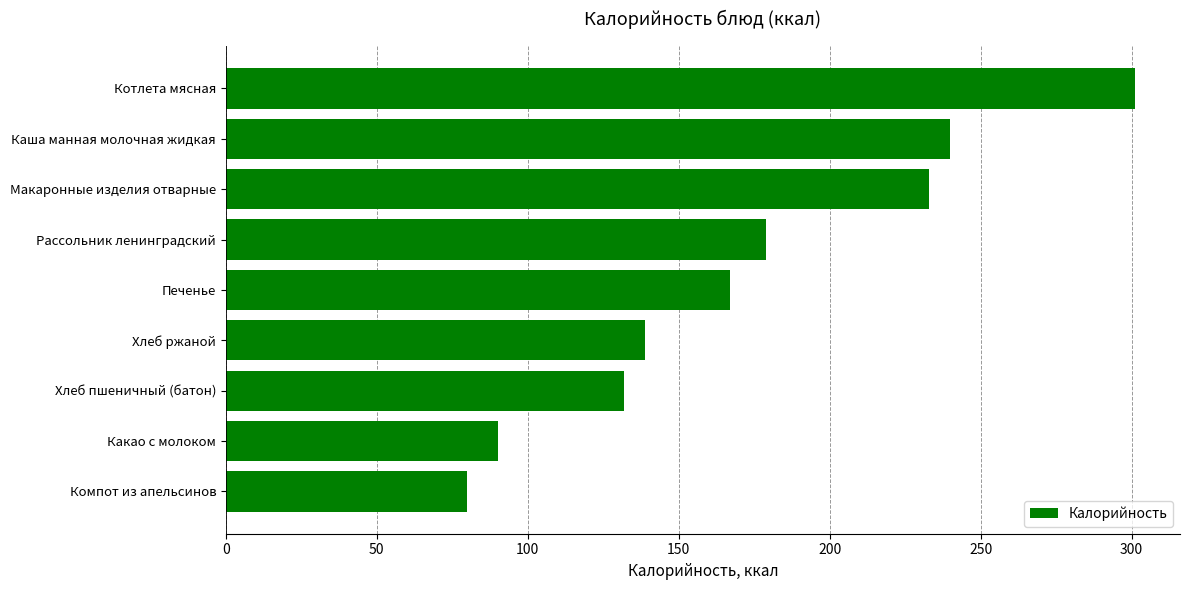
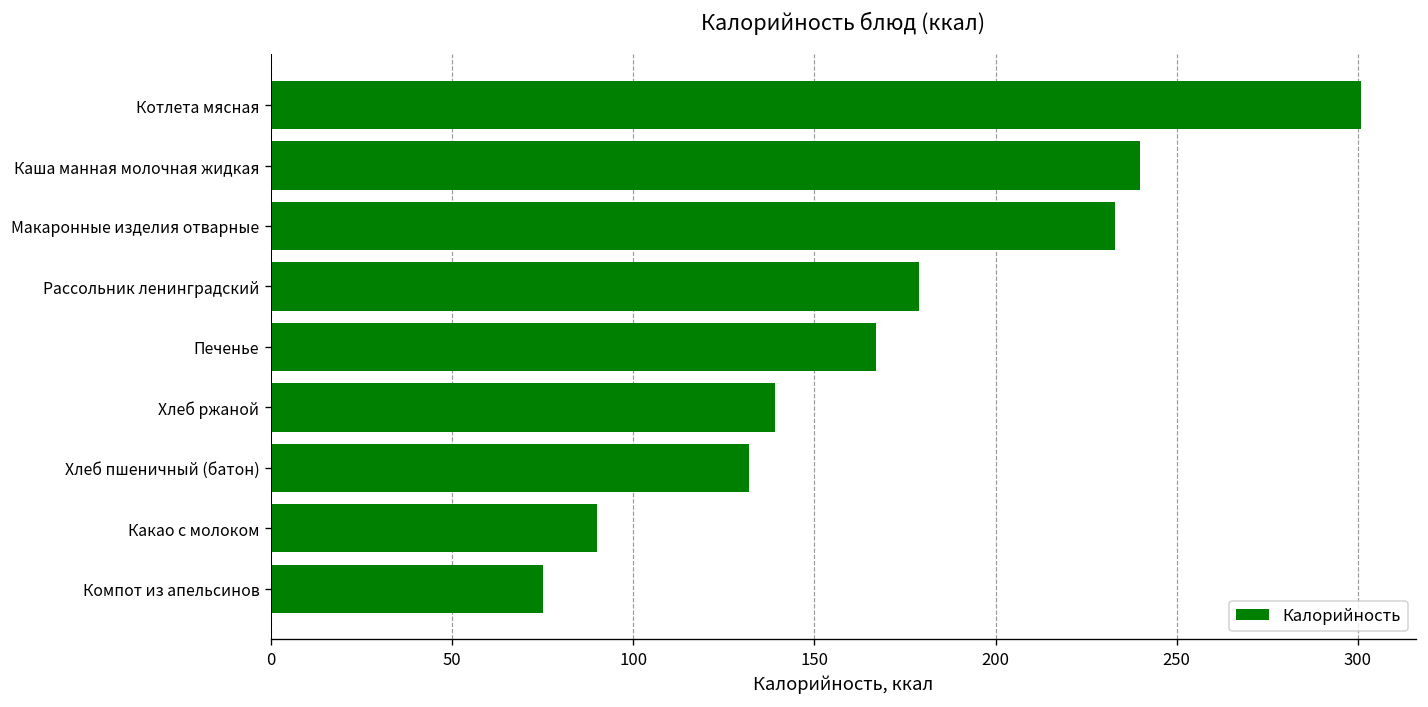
Компот из апельсинов: 80 -> 75
